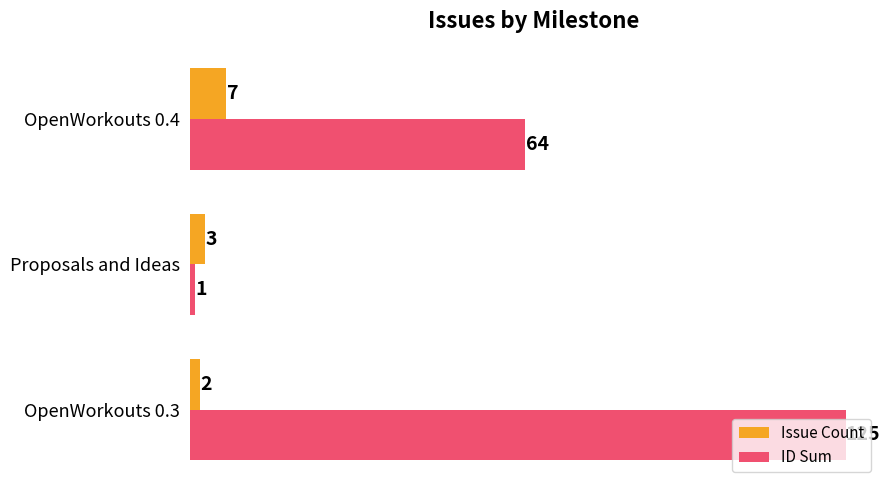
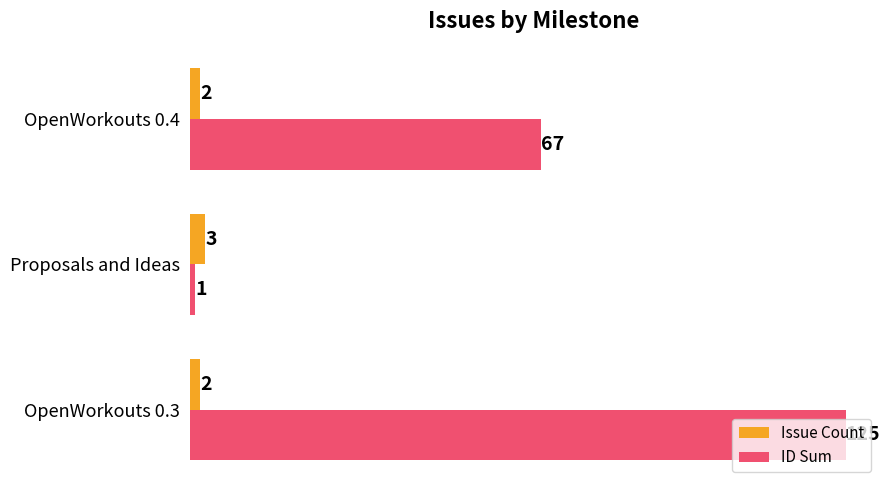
Issue Count, OpenWorkouts 0.4: 7 -> 2
ID Sum, OpenWorkouts 0.4: 64 -> 67
